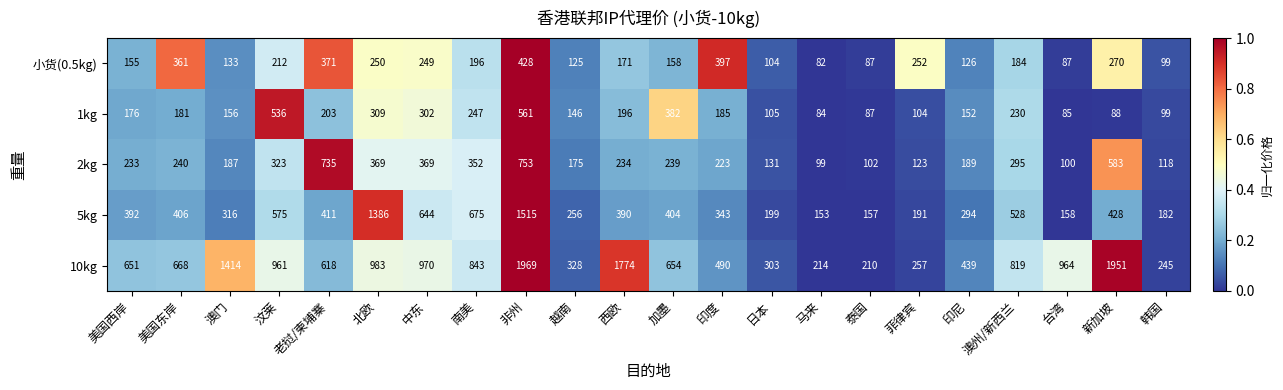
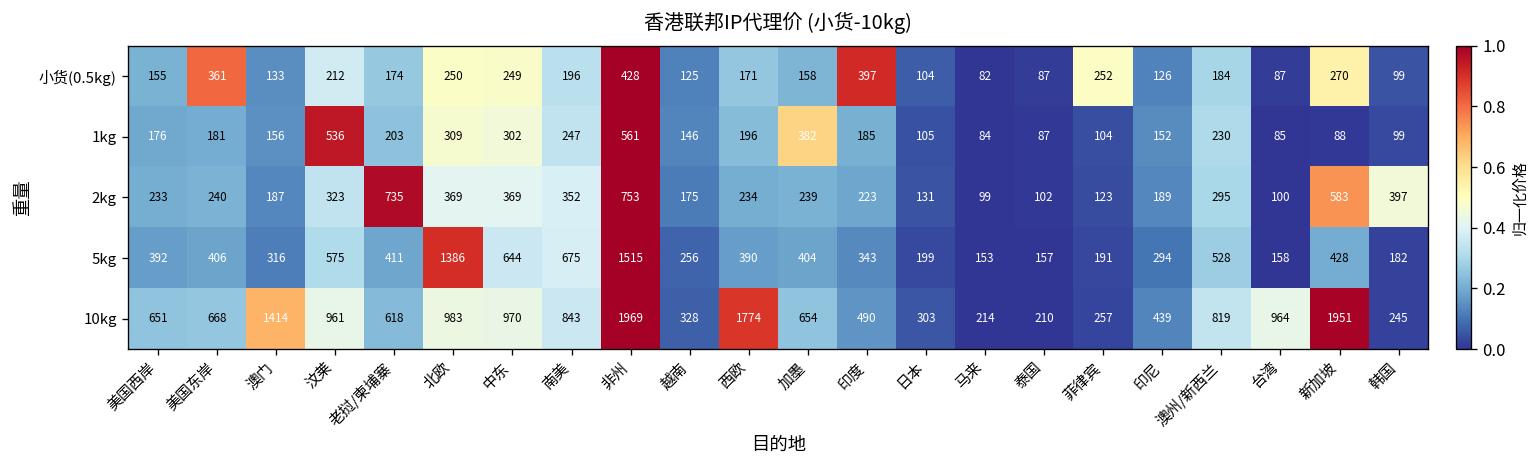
小货(0.5kg), 老挝/柬埔寨: 371 -> 174
2kg, 韩国: 118 -> 397
